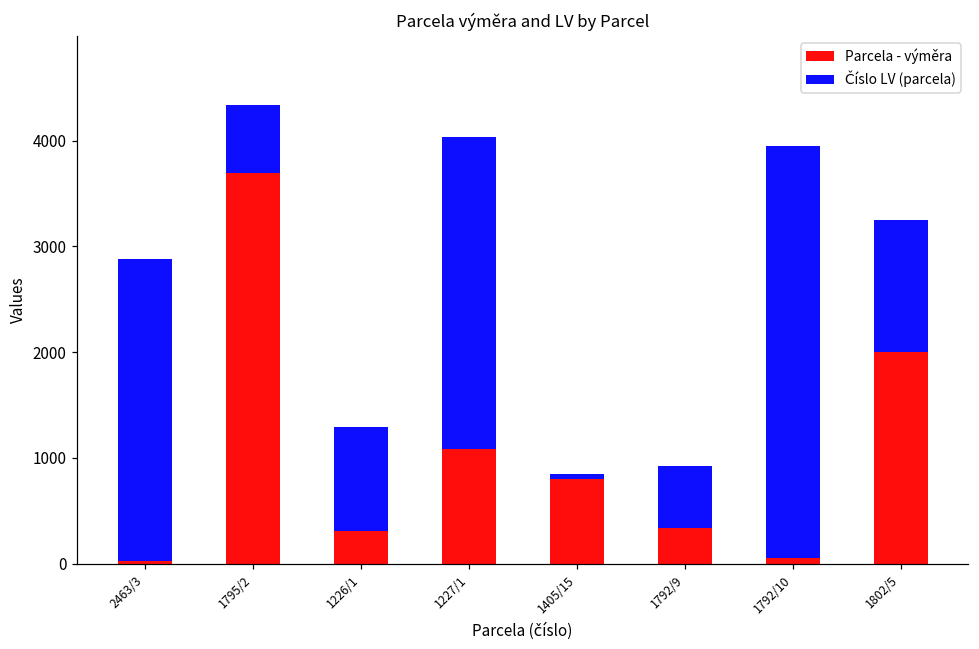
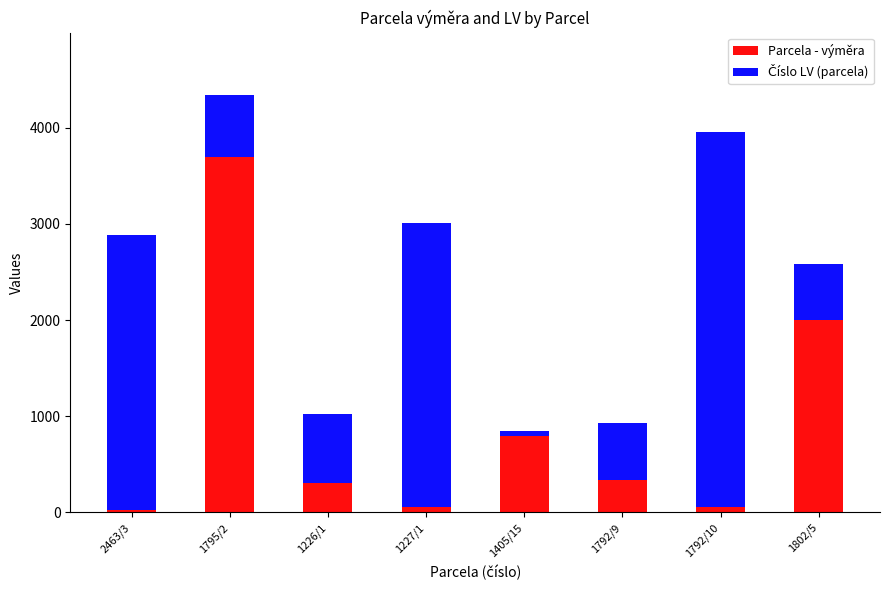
Číslo LV (parcela), 1226/1: 1000 -> 700
Parcela - výměra, 1227/1: 1100 -> 100
Číslo LV (parcela), 1802/5: 1200 -> 600
